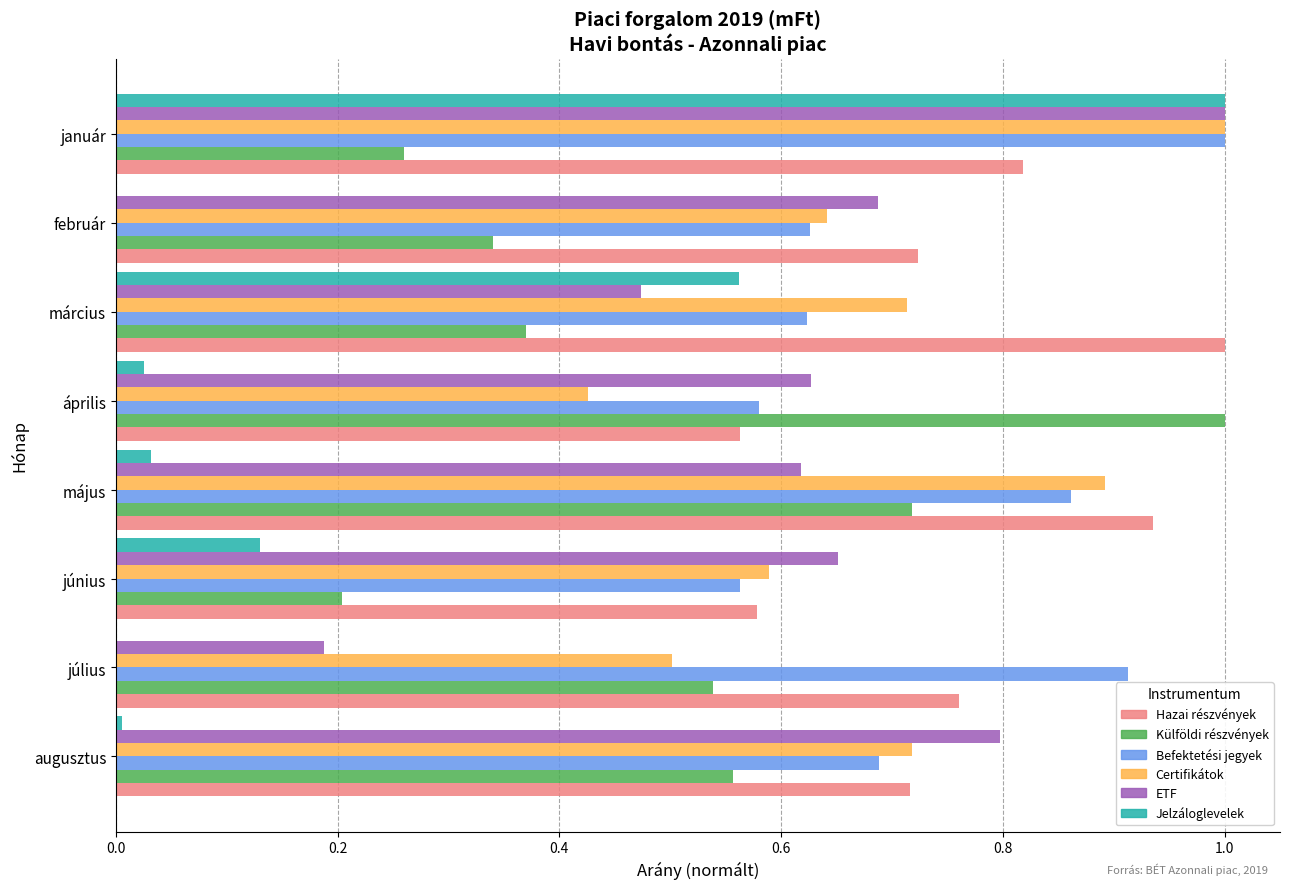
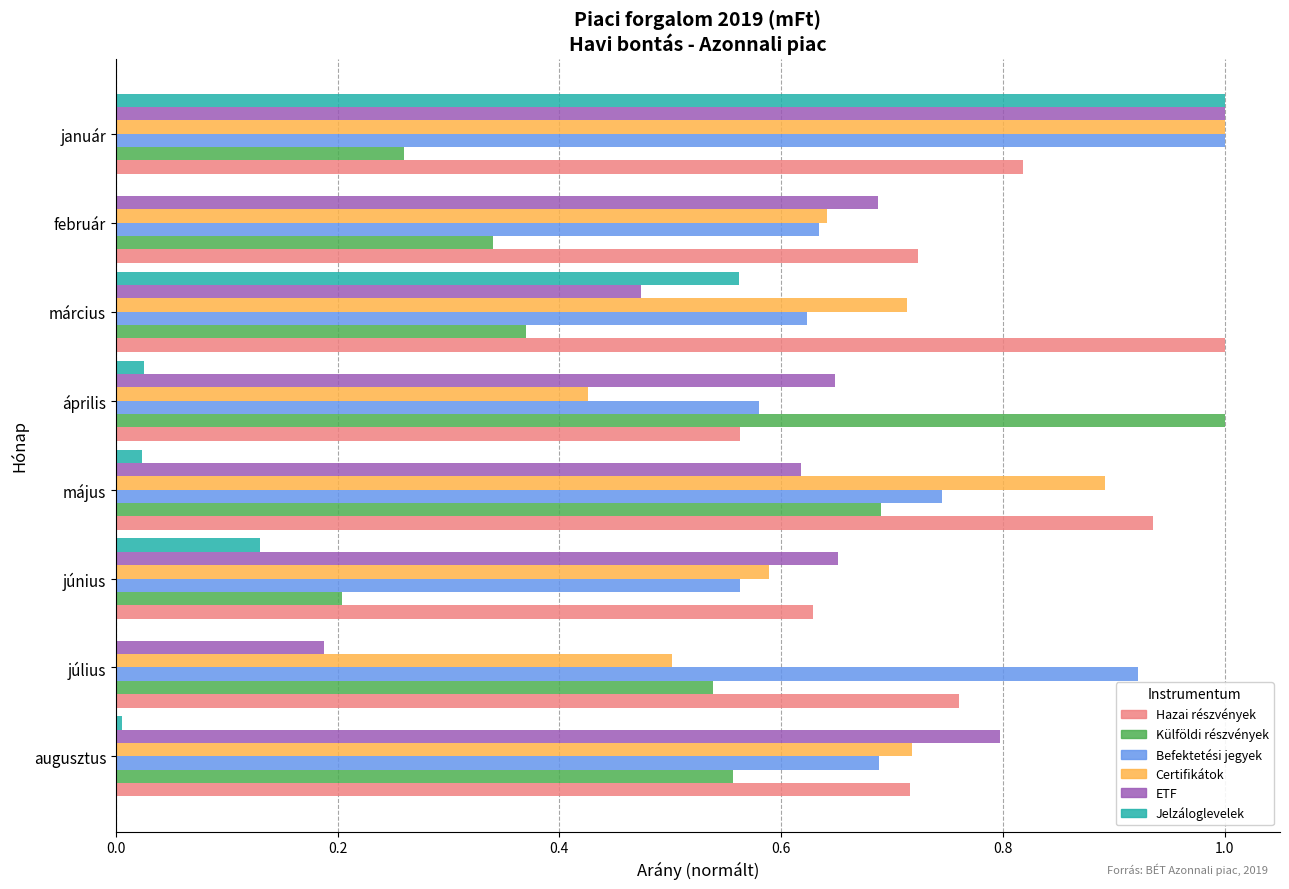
Befektetési jegyek, február: 0.627 -> 0.635
ETF, április: 0.627 -> 0.649
Jelzáloglevelek, május: 0.031 -> 0.023
Befektetési jegyek, május: 0.862 -> 0.745
Külföldi részvények, május: 0.718 -> 0.690
Hazai részvények, június: 0.578 -> 0.628
Befektetési jegyek, július: 0.913 -> 0.922
